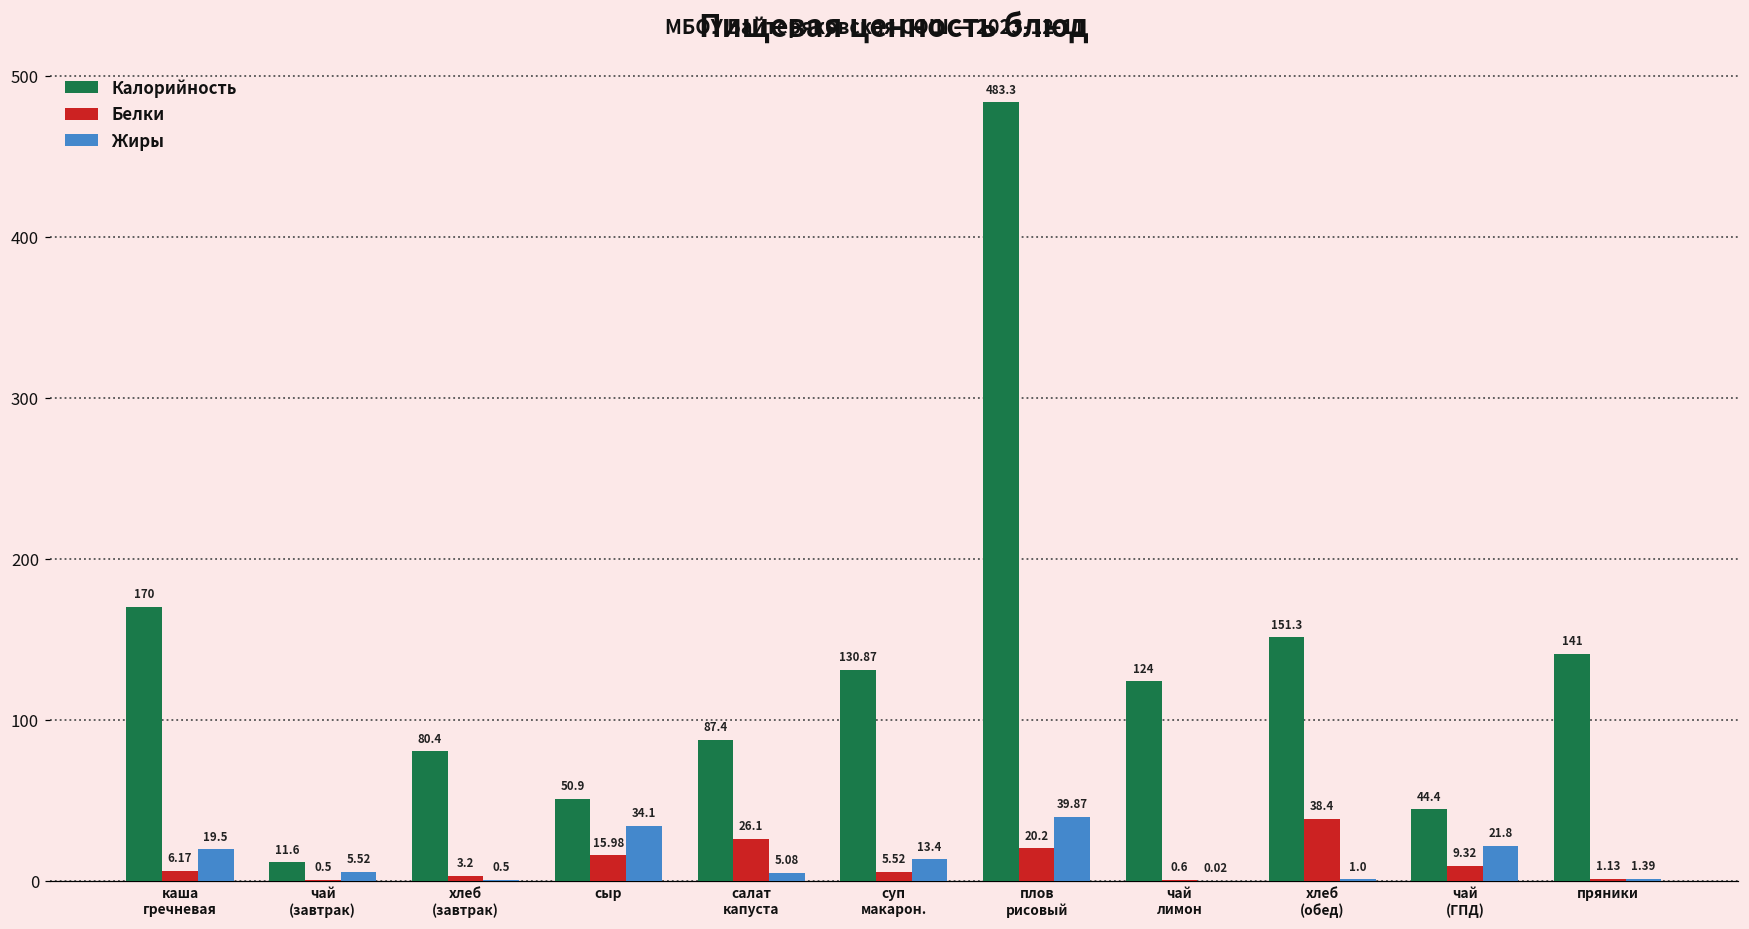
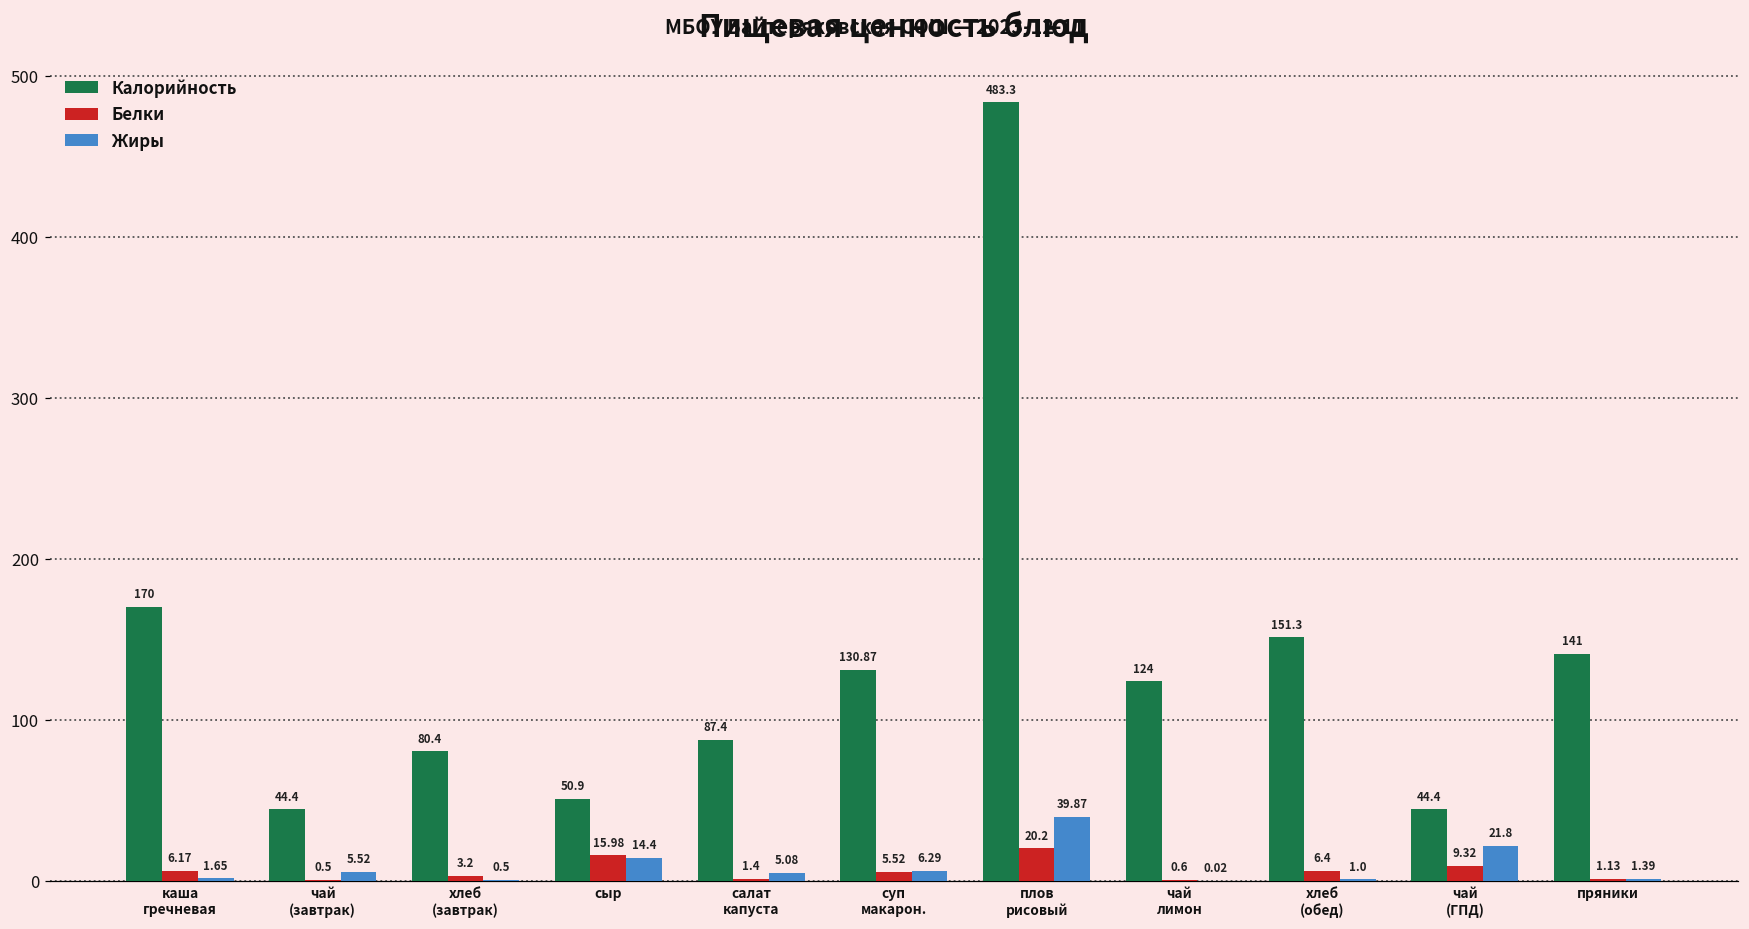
Жиры, каша гречневая: 19.5 -> 1.65
Калорийность, чай (завтрак): 11.6 -> 44.4
Жиры, сыр: 34.1 -> 14.4
Белки, салат капуста: 26.1 -> 1.4
Жиры, суп макарон.: 13.4 -> 6.29
Белки, хлеб (обед): 38.4 -> 6.4
